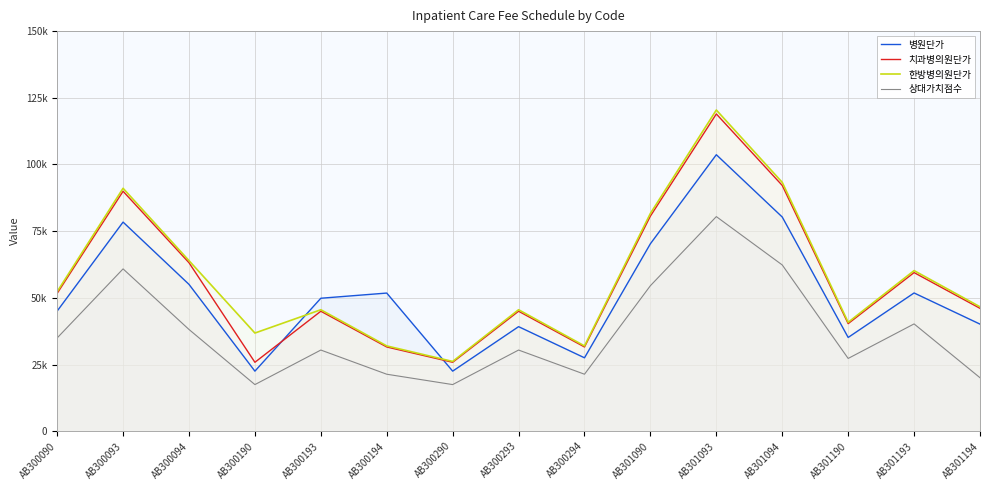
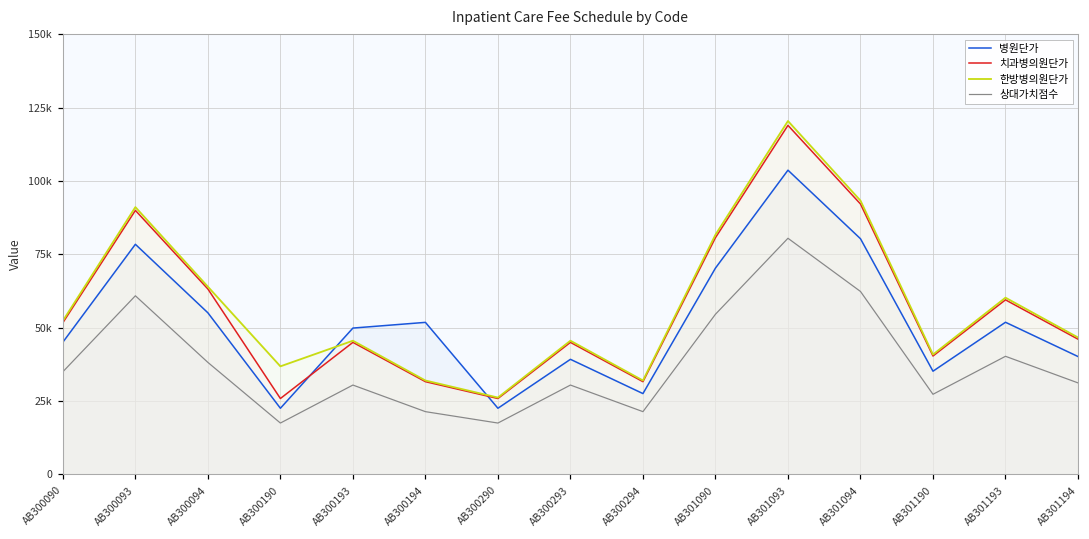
상대가치점수, AB301194: 20000 -> 31000
